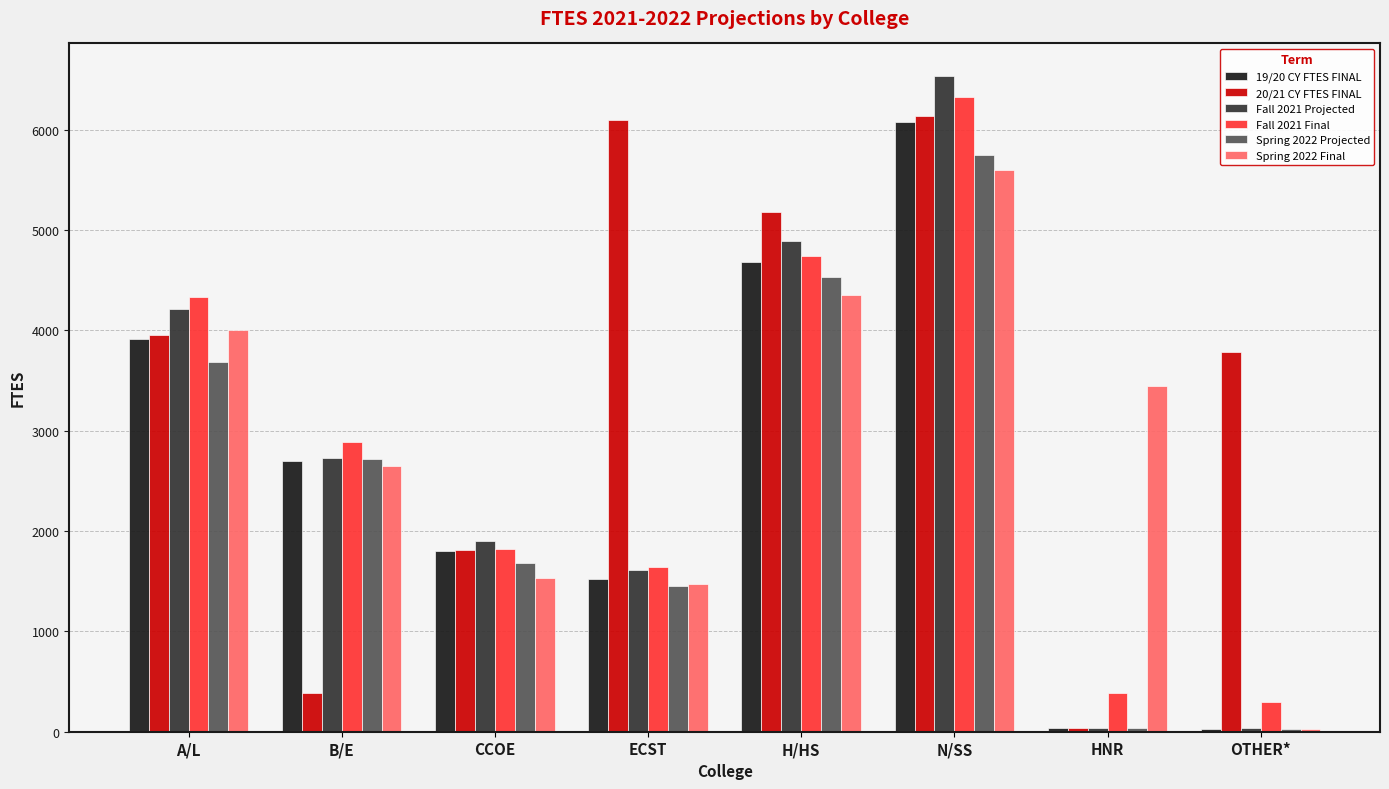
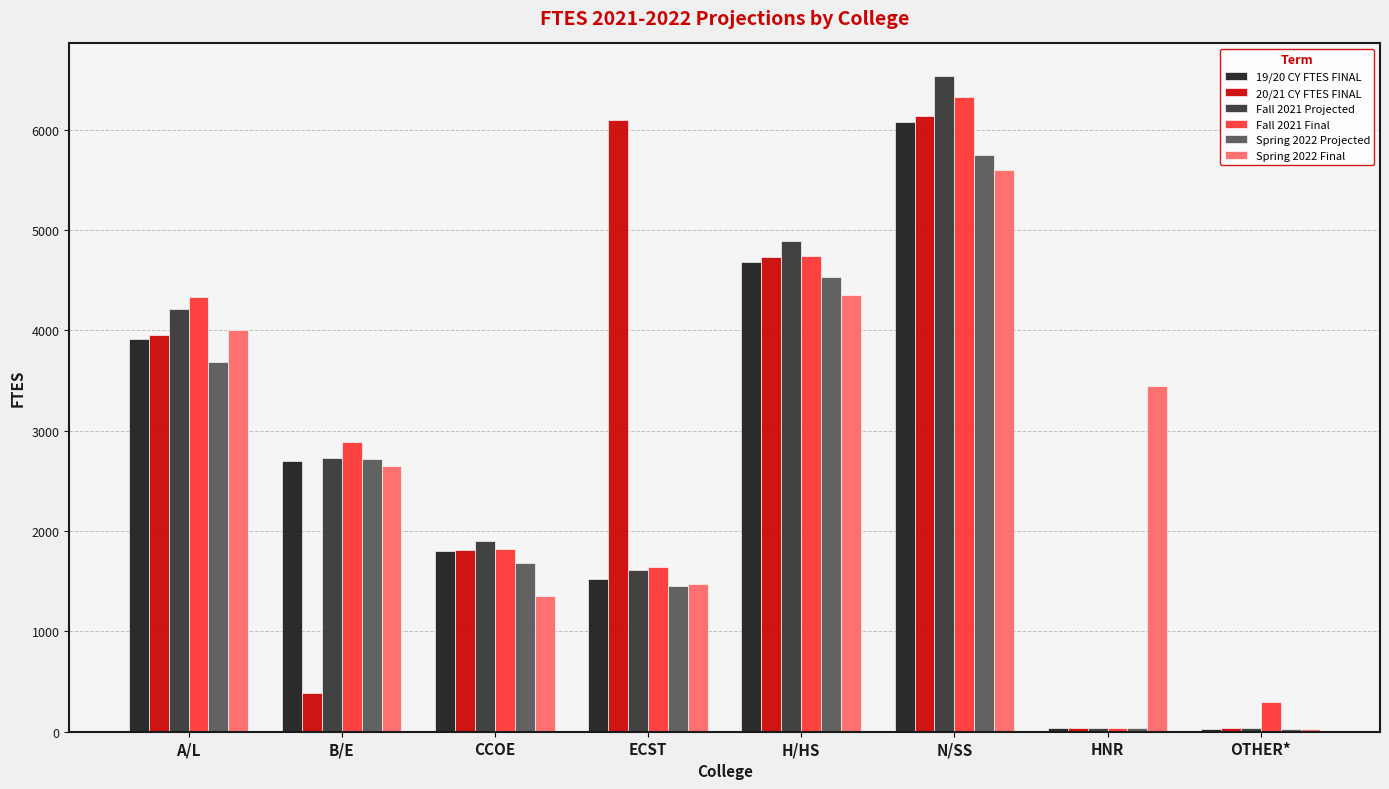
Spring 2022 Final, CCOE: 1530 -> 1360
20/21 CY FTES FINAL, H/HS: 5180 -> 4730
Fall 2021 Final, HNR: 380 -> 40
20/21 CY FTES FINAL, OTHER*: 3780 -> 30
